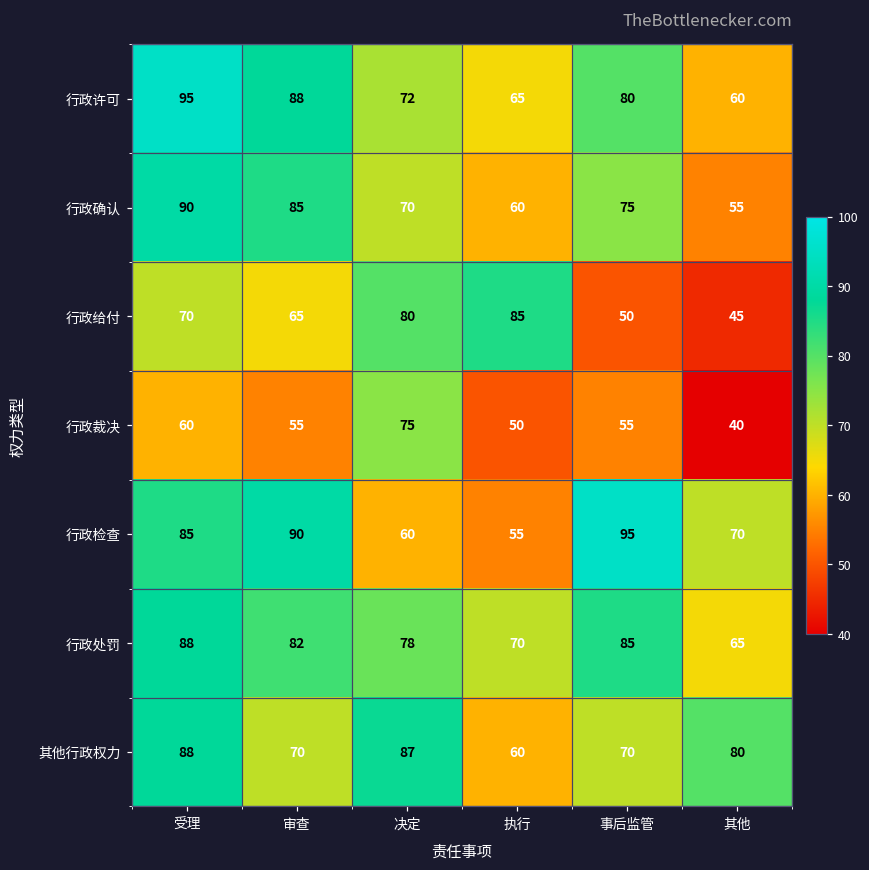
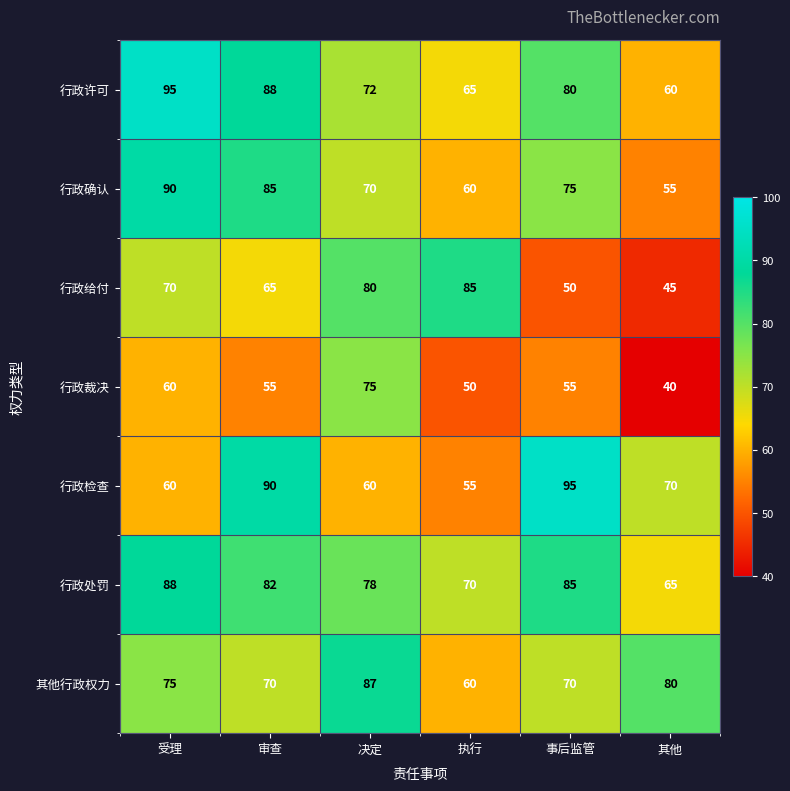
行政检查, 受理: 85 -> 60
其他行政权力, 受理: 88 -> 75
